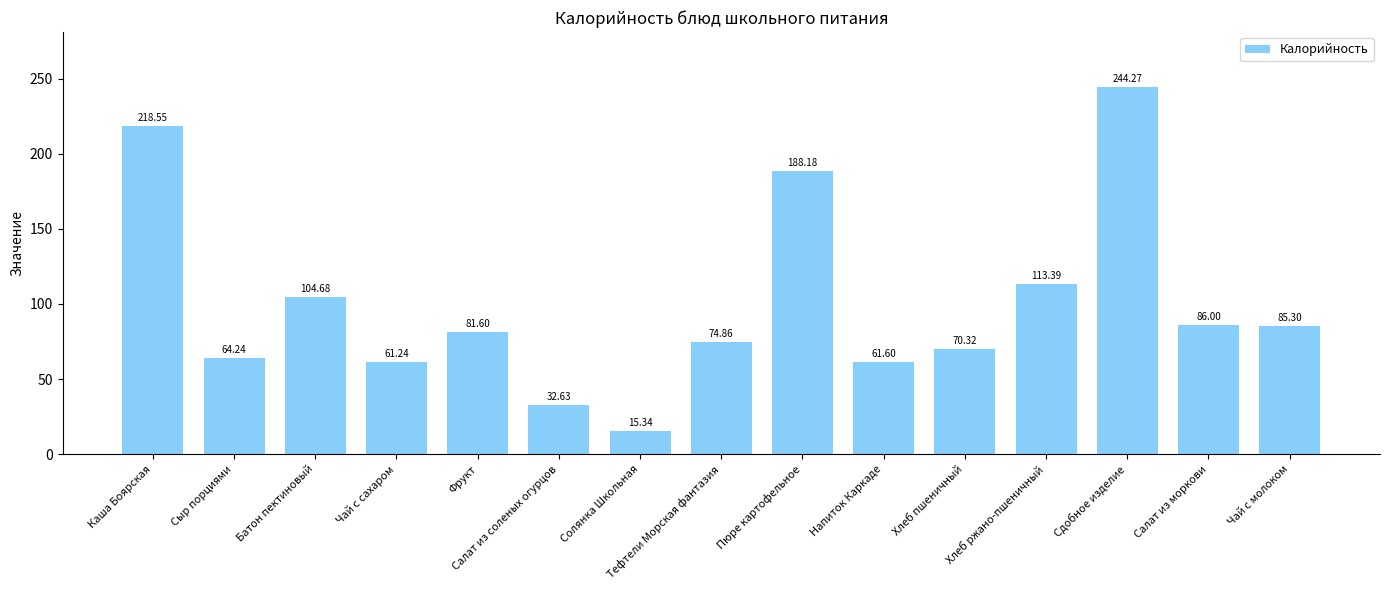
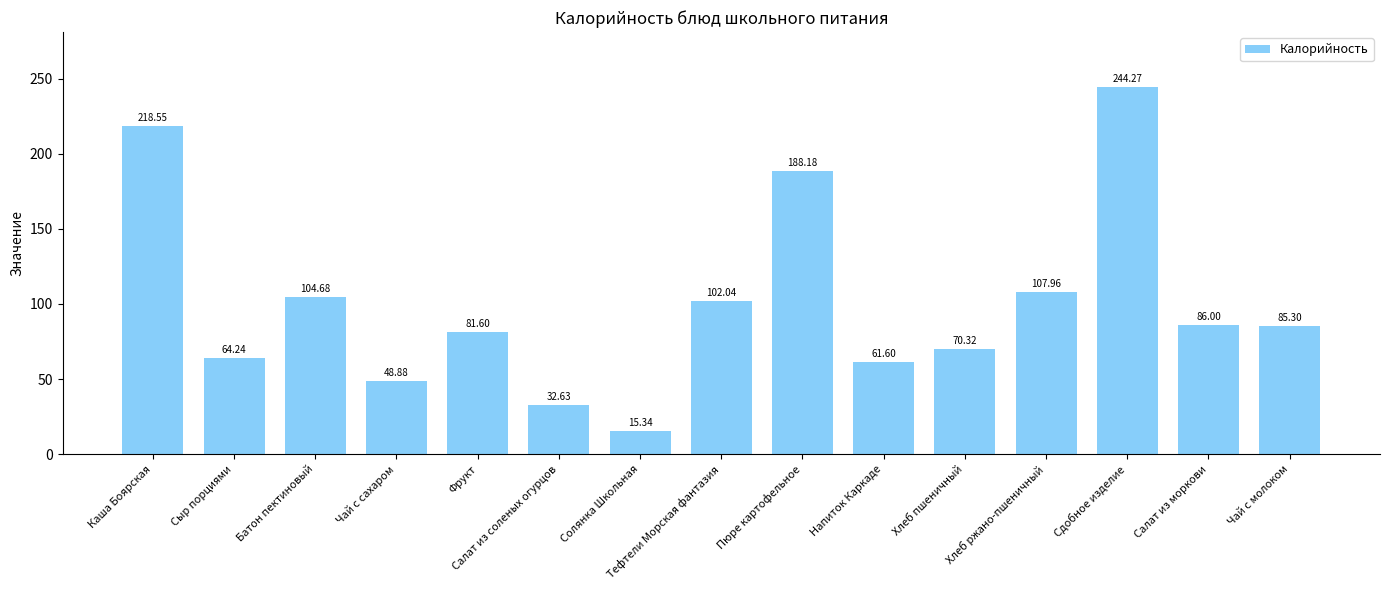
Чай с сахаром: 61.24 -> 48.88
Тефтели Морская фантазия: 74.86 -> 102.04
Хлеб ржано-пшеничный: 113.39 -> 107.96
